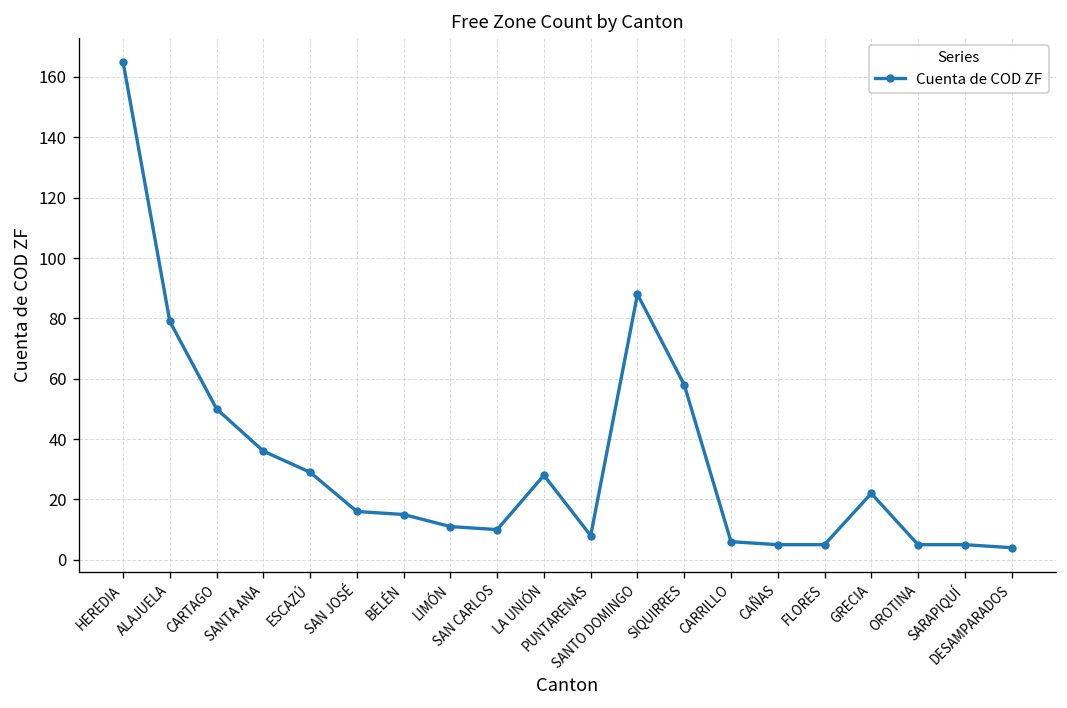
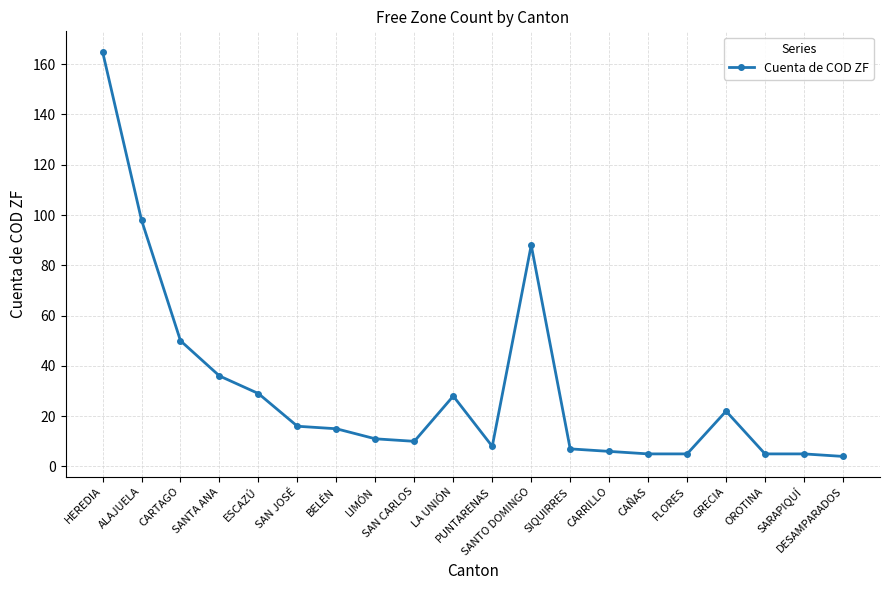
ALAJUELA: 79 -> 98
SIQUIRRES: 58 -> 7
